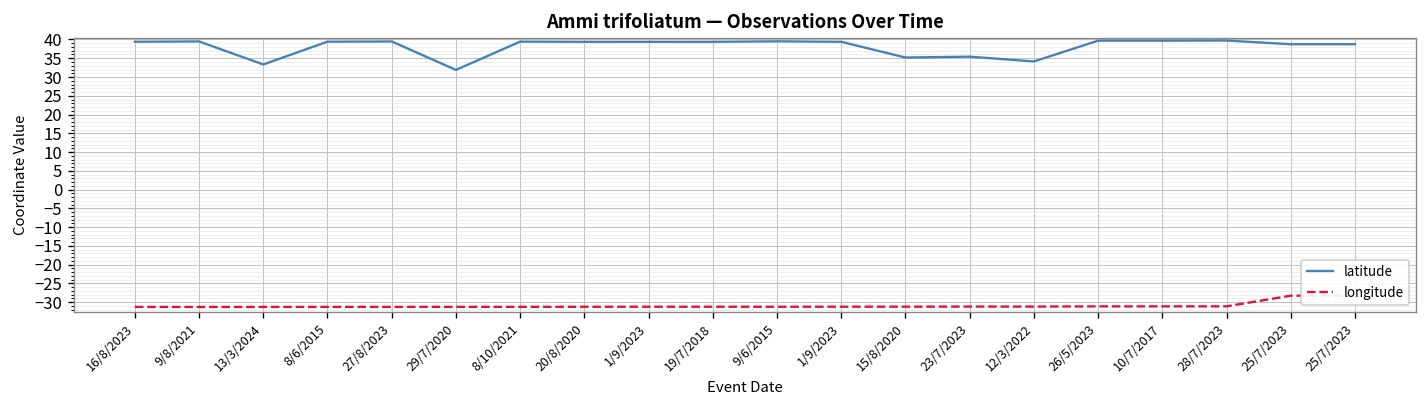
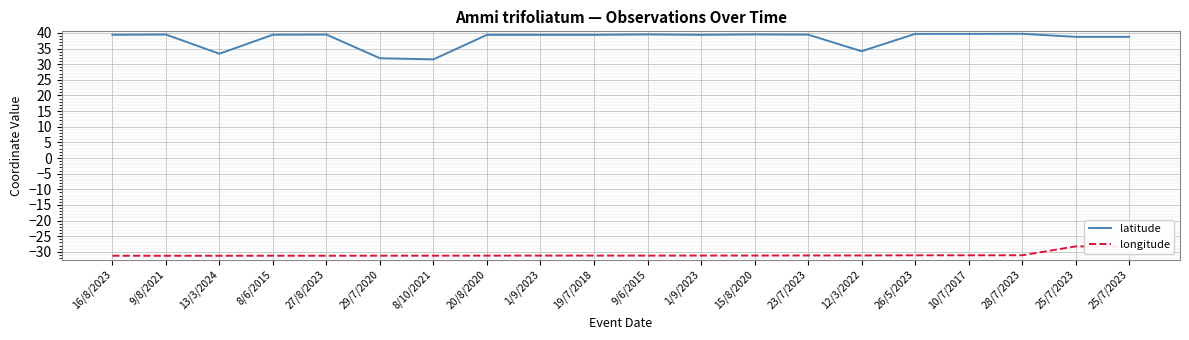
latitude, 8/10/2021: 39 -> 32
latitude, 15/8/2020: 35 -> 40
latitude, 23/7/2023: 35 -> 39
